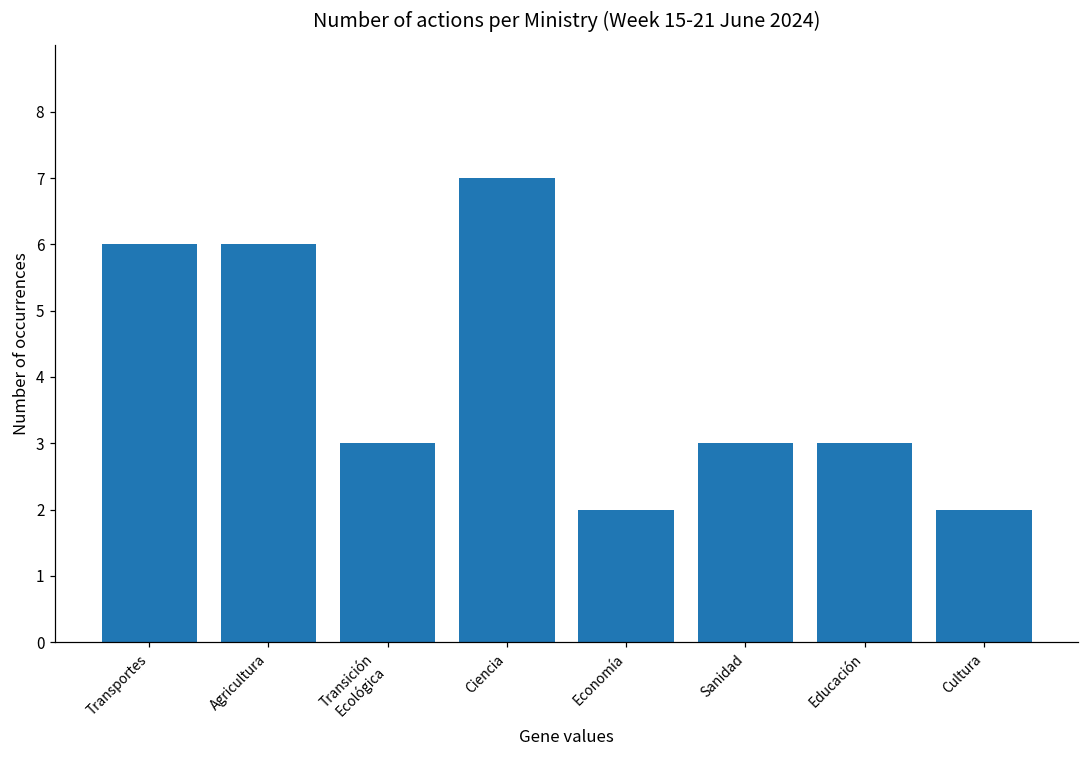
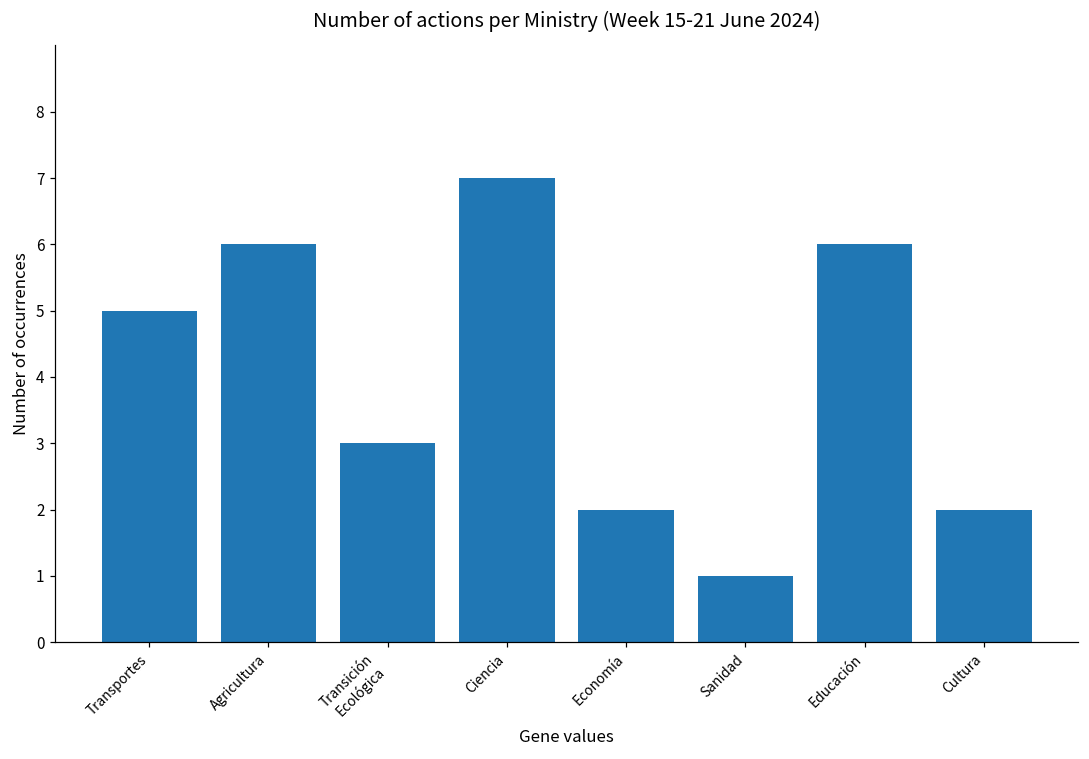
Transportes: 6 -> 5
Sanidad: 3 -> 1
Educación: 3 -> 6
